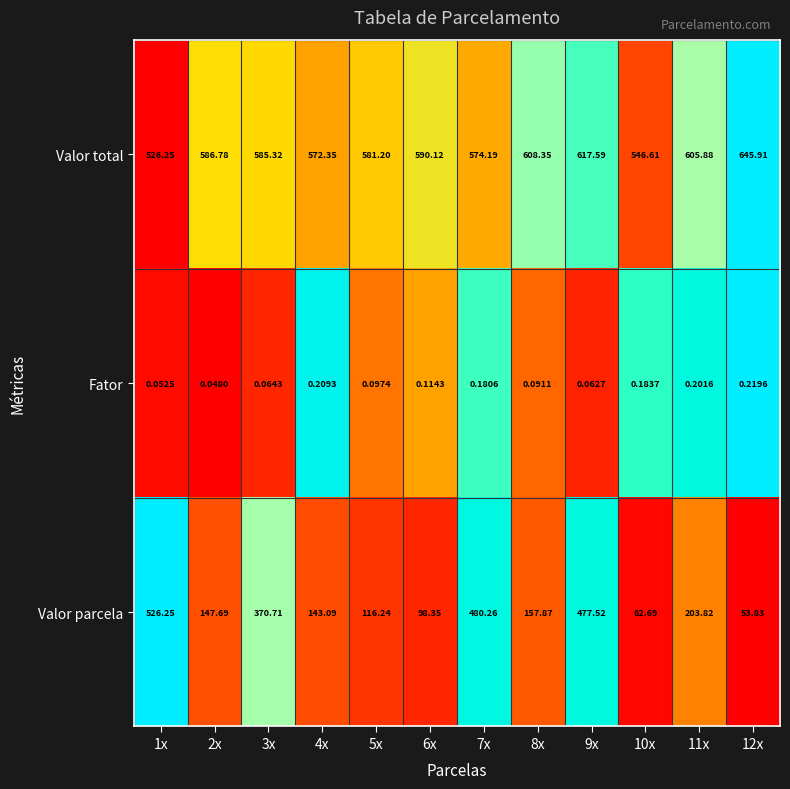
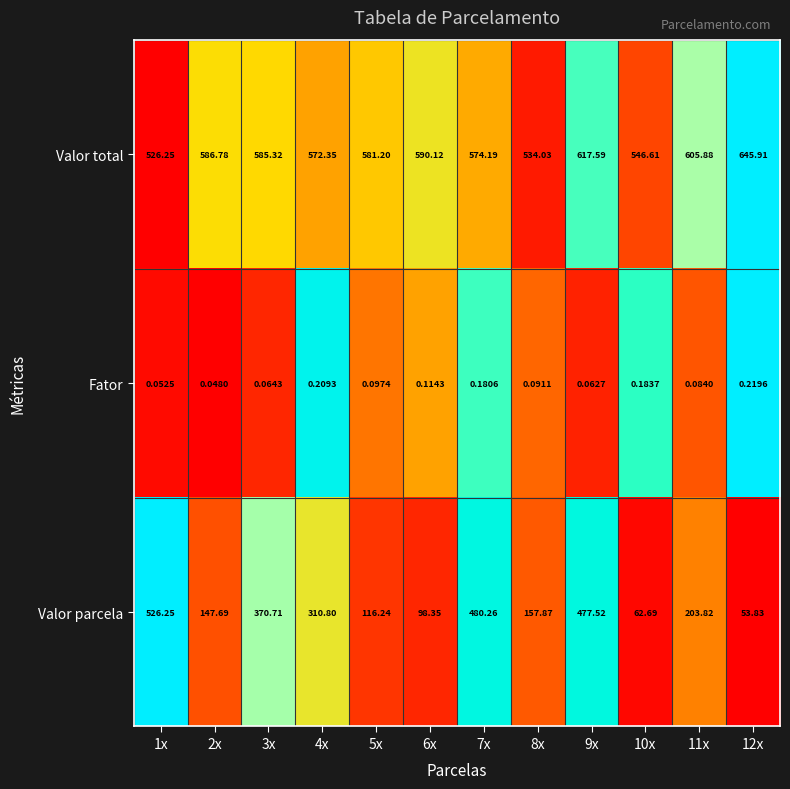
Valor total, 8x: 608.35 -> 534.03
Fator, 11x: 0.2016 -> 0.0840
Valor parcela, 4x: 143.09 -> 310.80
